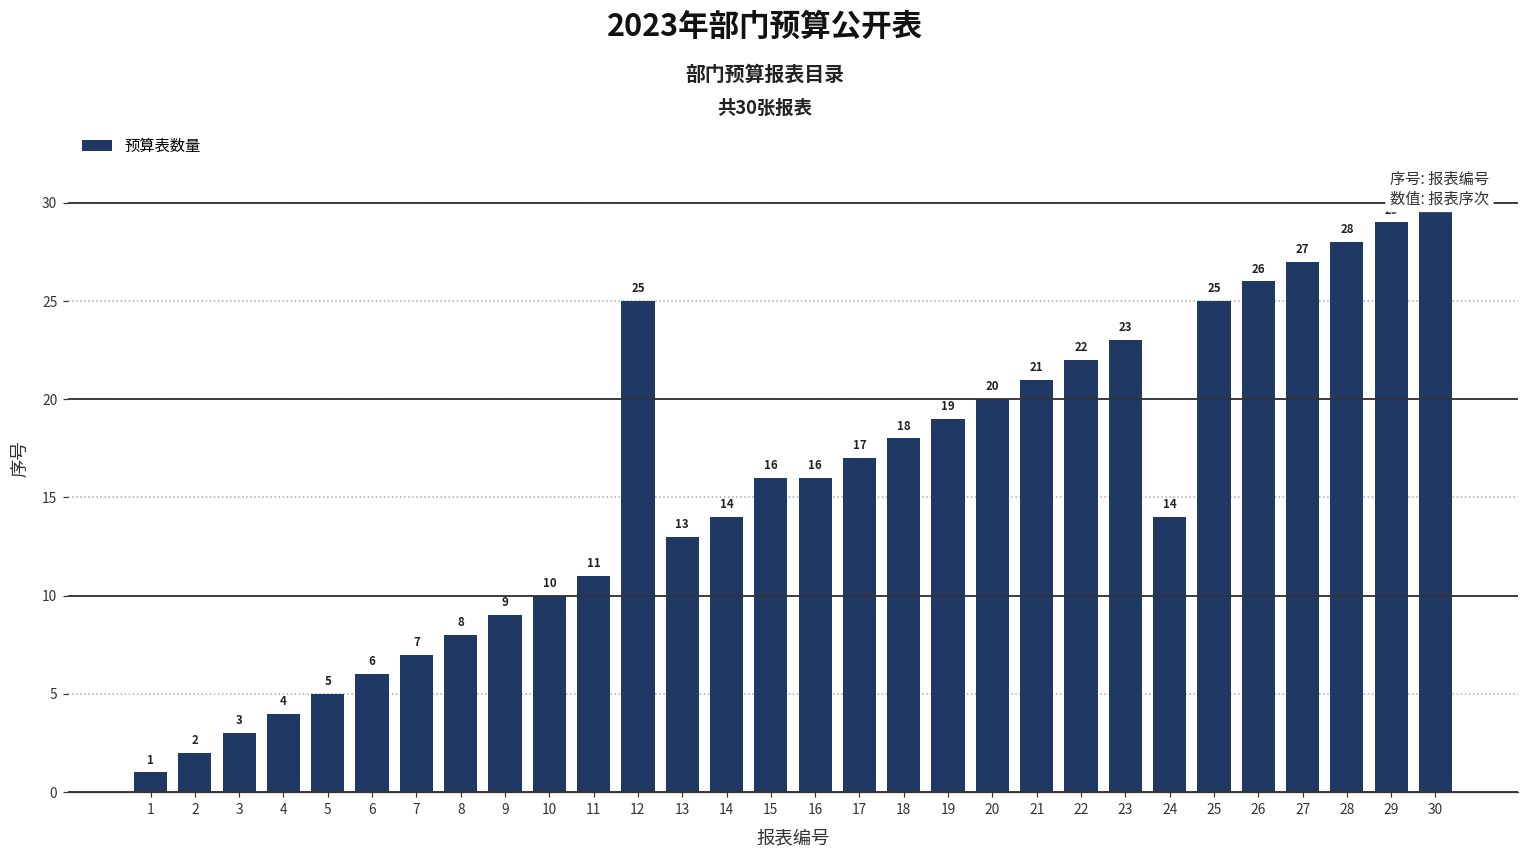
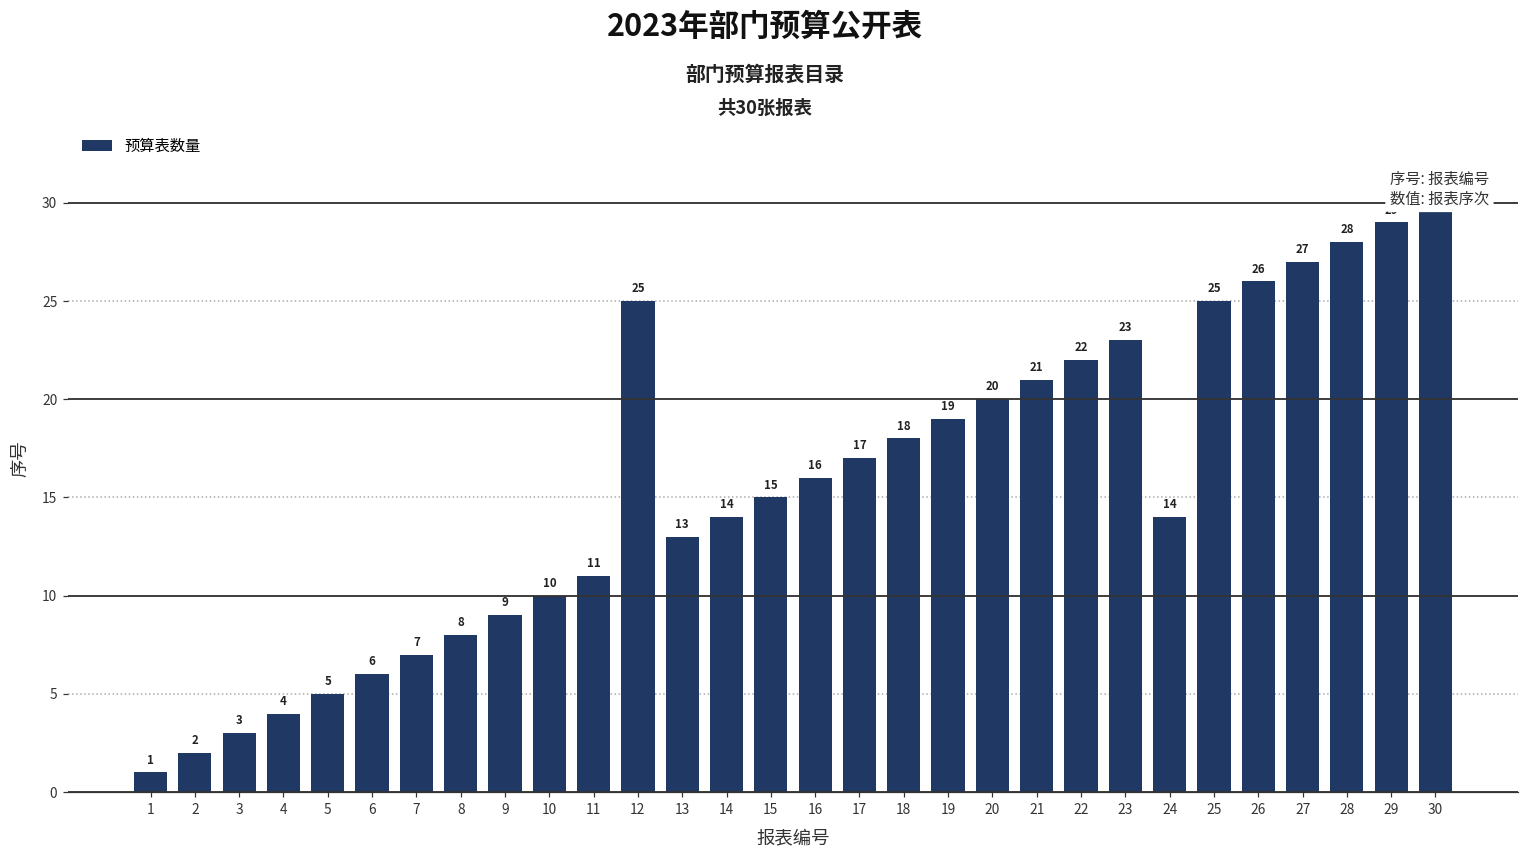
15: 16 -> 15
